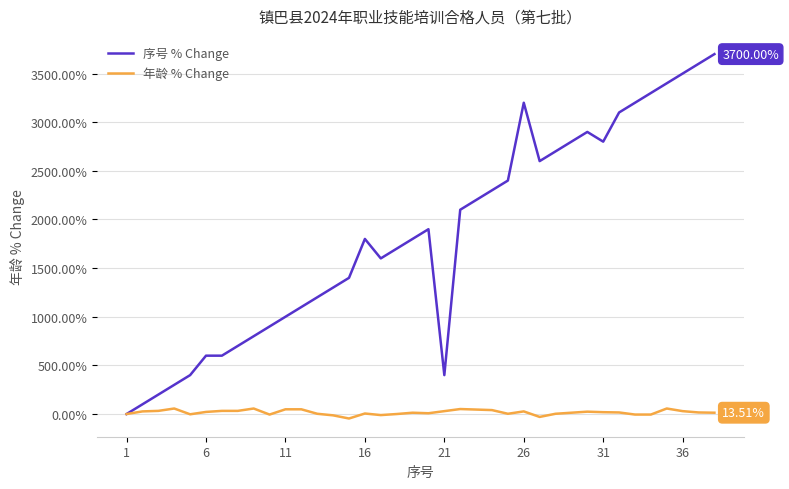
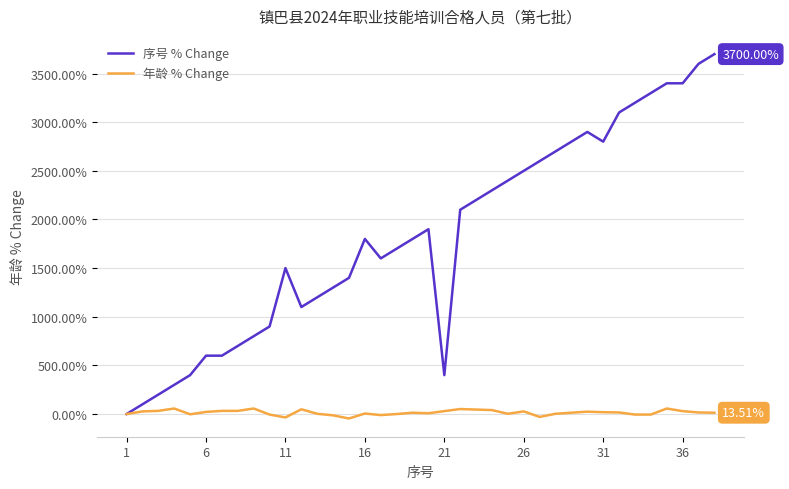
序号 % Change, 11: 1000% -> 1500%
年龄 % Change, 11: 50% -> -40%
序号 % Change, 26: 3200% -> 2500%
序号 % Change, 36: 3500% -> 3400%
